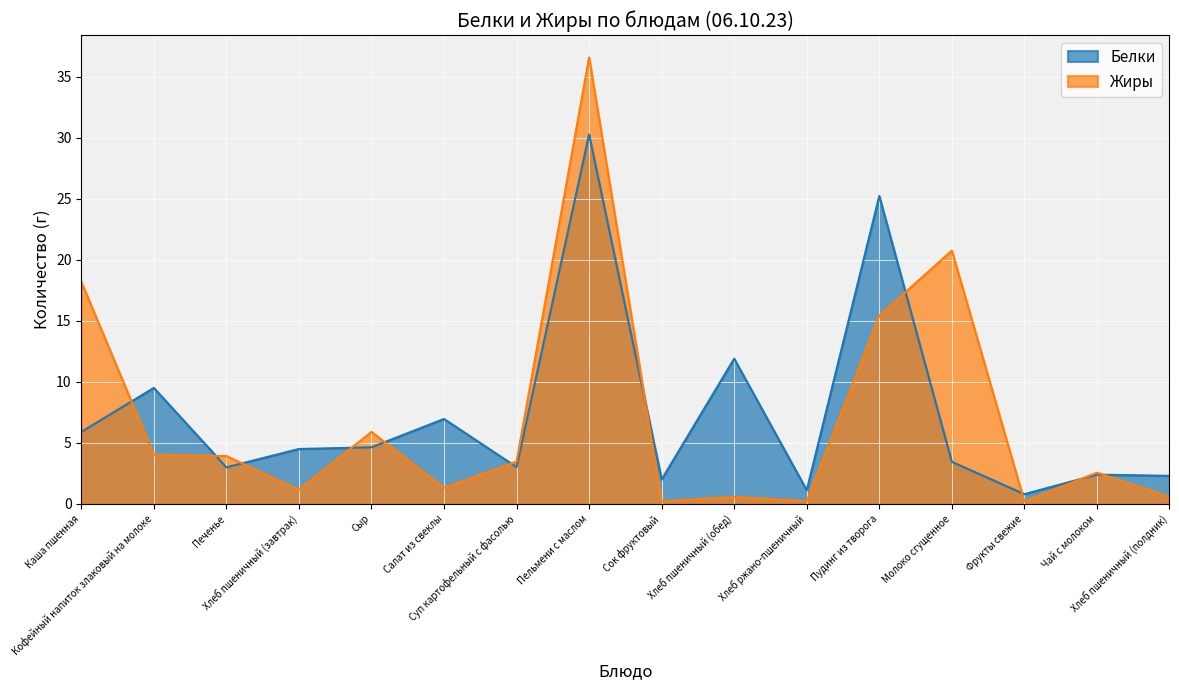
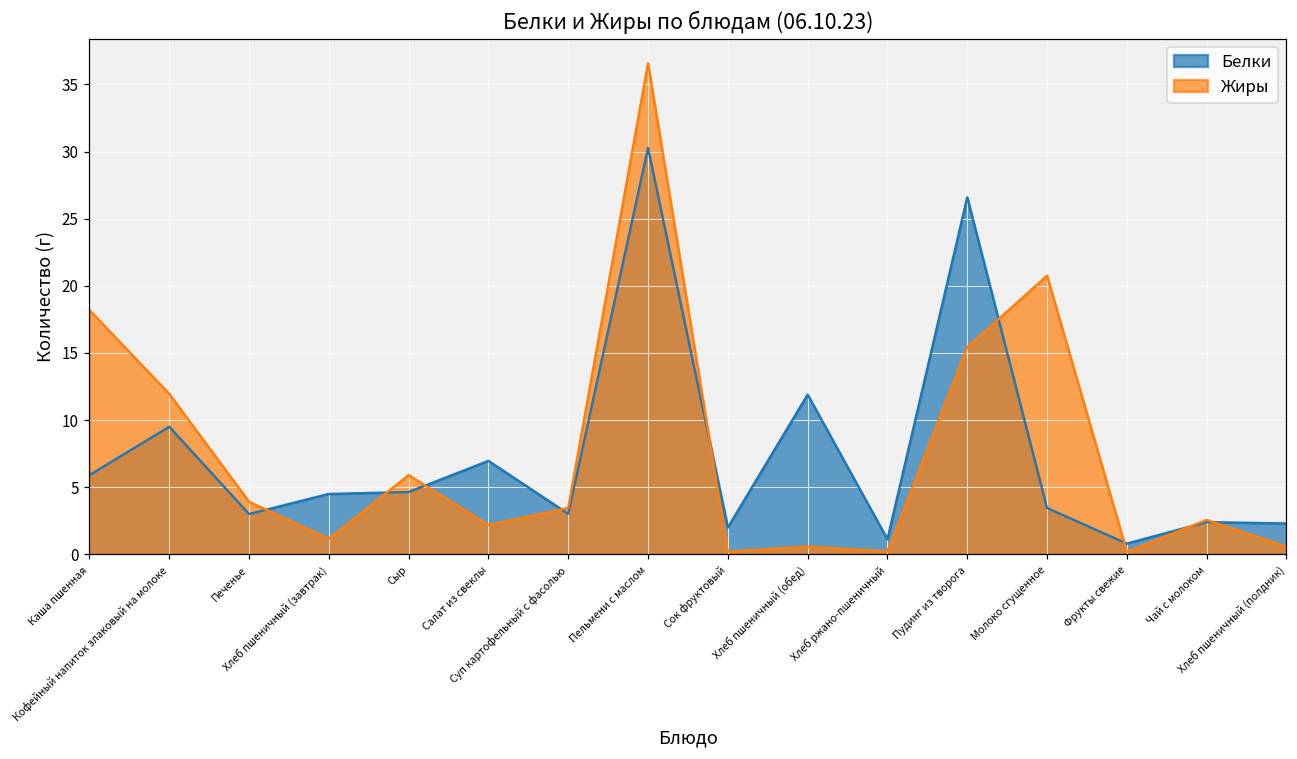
Жиры, Кофейный напиток злаковый на молоке: 4.0 -> 12.0
Жиры, Салат из свеклы: 1.3 -> 2.2
Белки, Пудинг из творога: 25.2 -> 26.6
